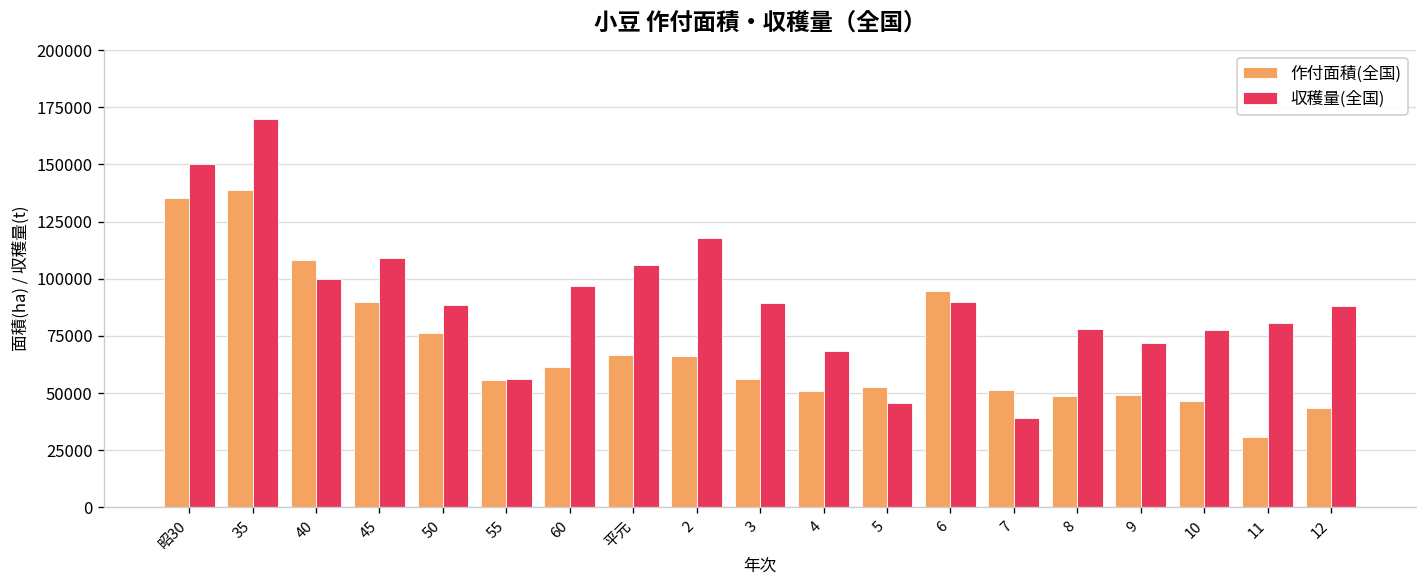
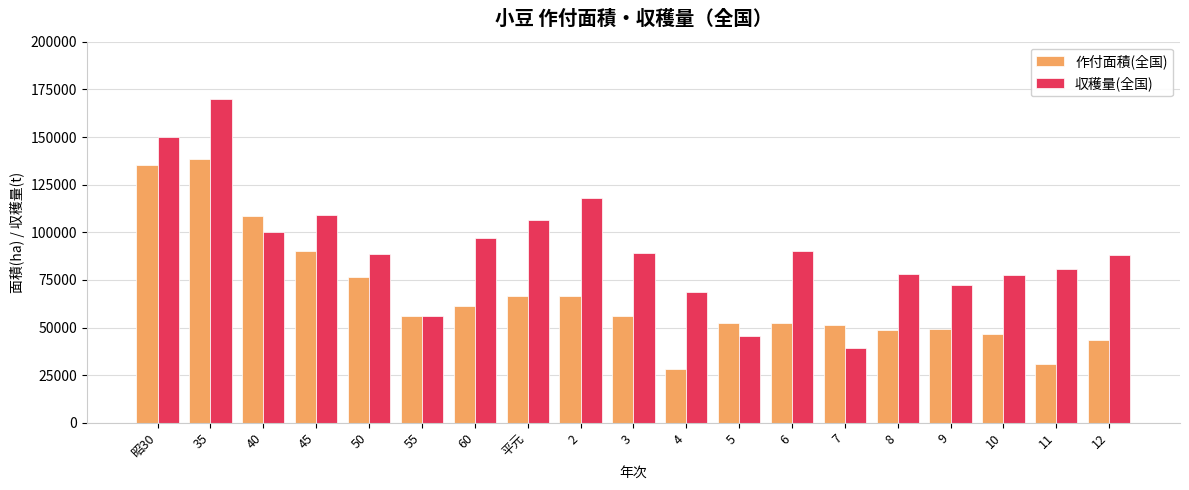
作付面積(全国), 4: 51000 -> 28000
作付面積(全国), 6: 94000 -> 53000
